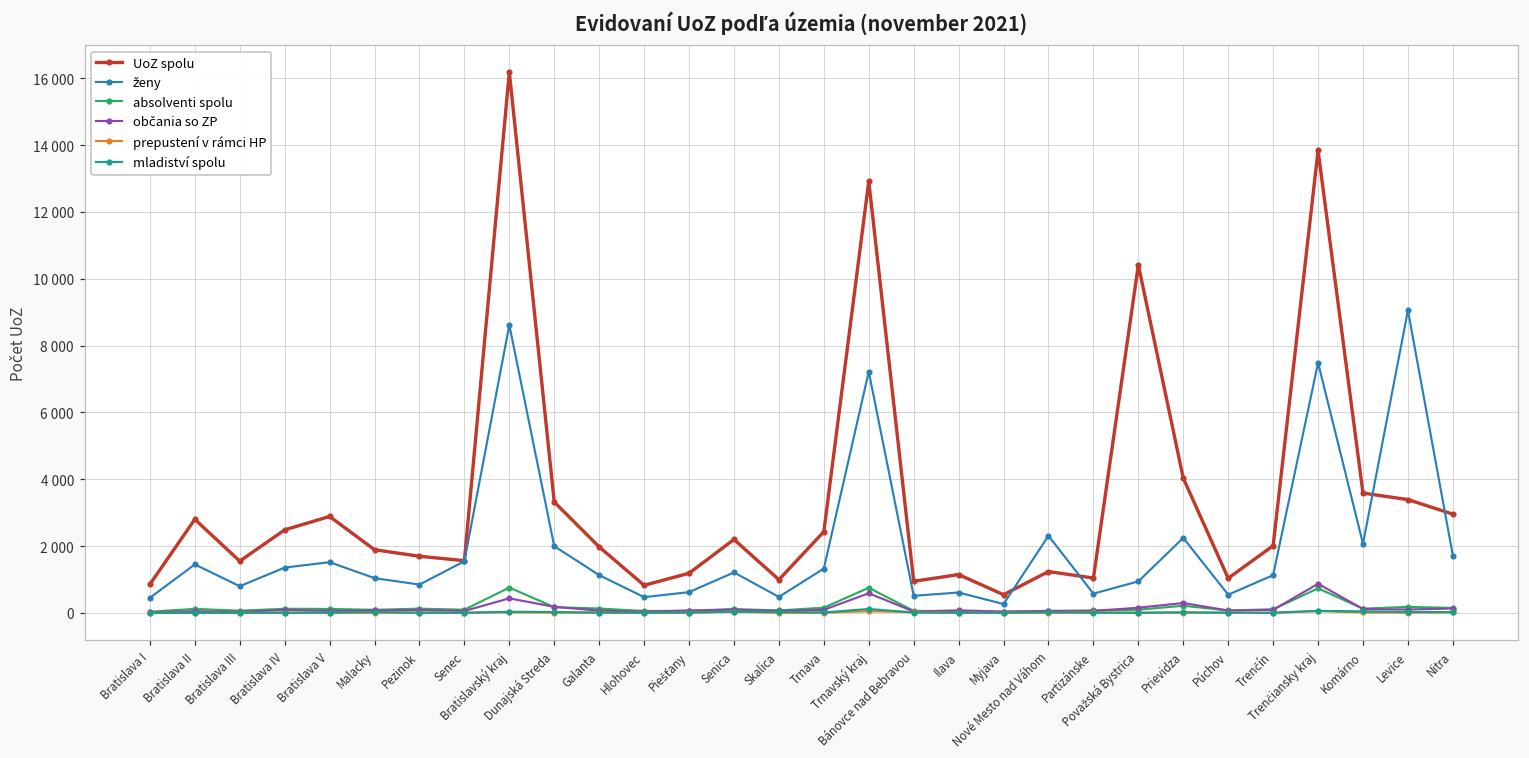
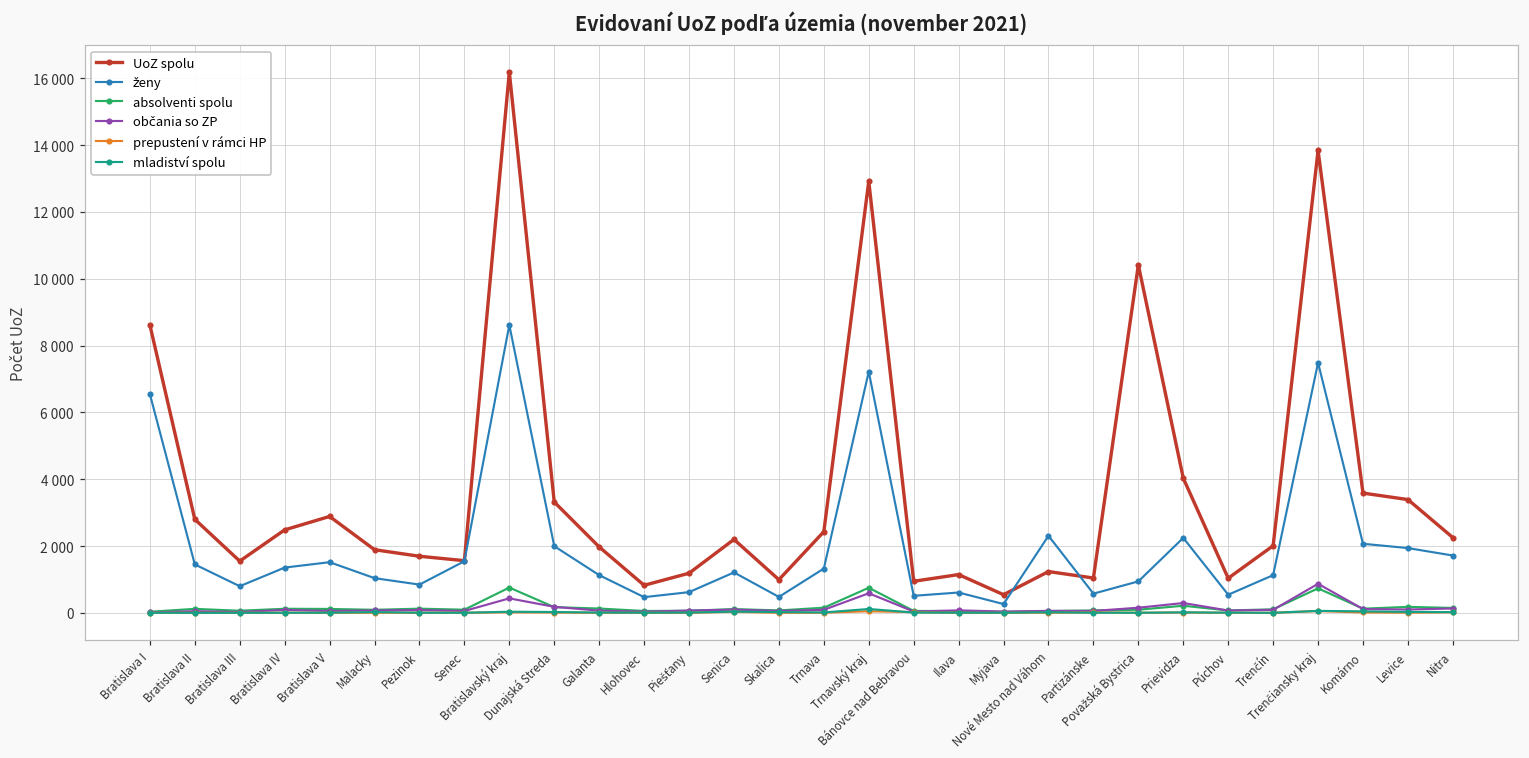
UoZ spolu, Bratislava I: 900 -> 8600
ženy, Bratislava I: 400 -> 6500
ženy, Levice: 9100 -> 1900
UoZ spolu, Nitra: 3000 -> 2300
